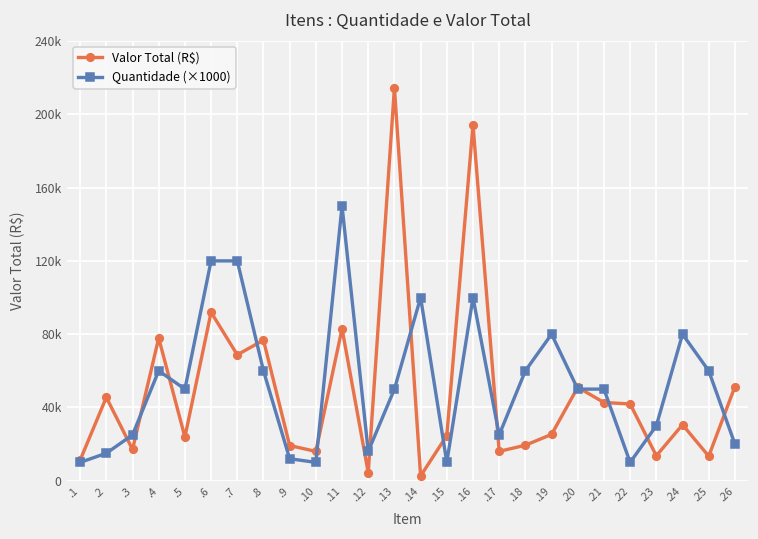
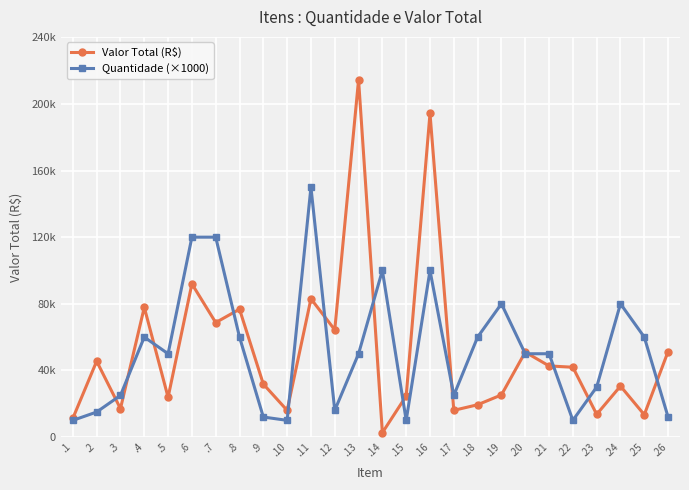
Valor Total (R$), .9: 19000 -> 32000
Valor Total (R$), .12: 4000 -> 64000
Quantidade (×1000), .26: 20000 -> 12000
